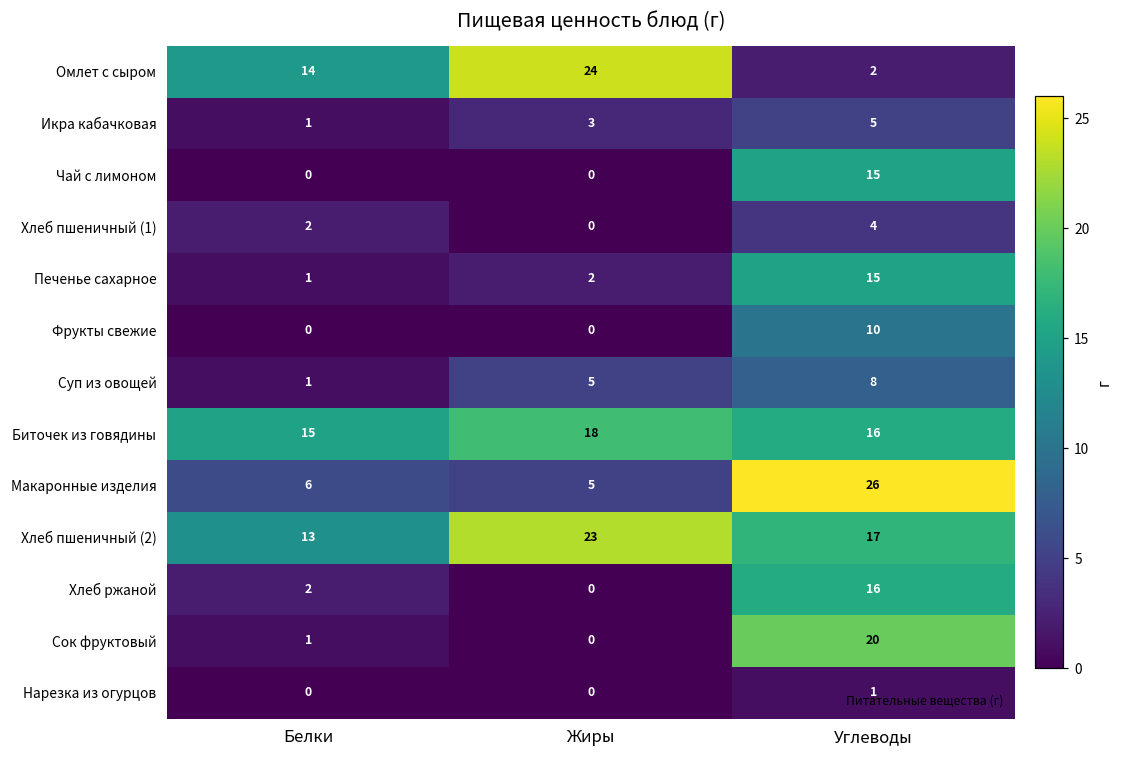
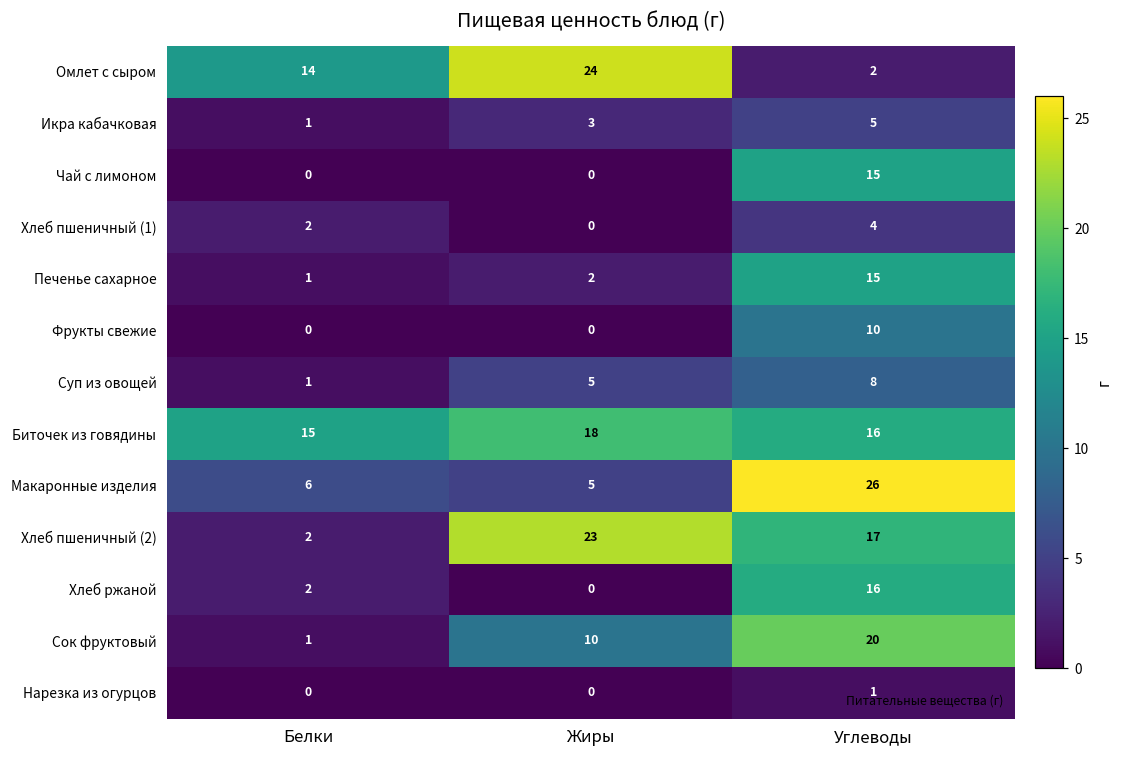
Хлеб пшеничный (2), Белки: 13 -> 2
Сок фруктовый, Жиры: 0 -> 10
